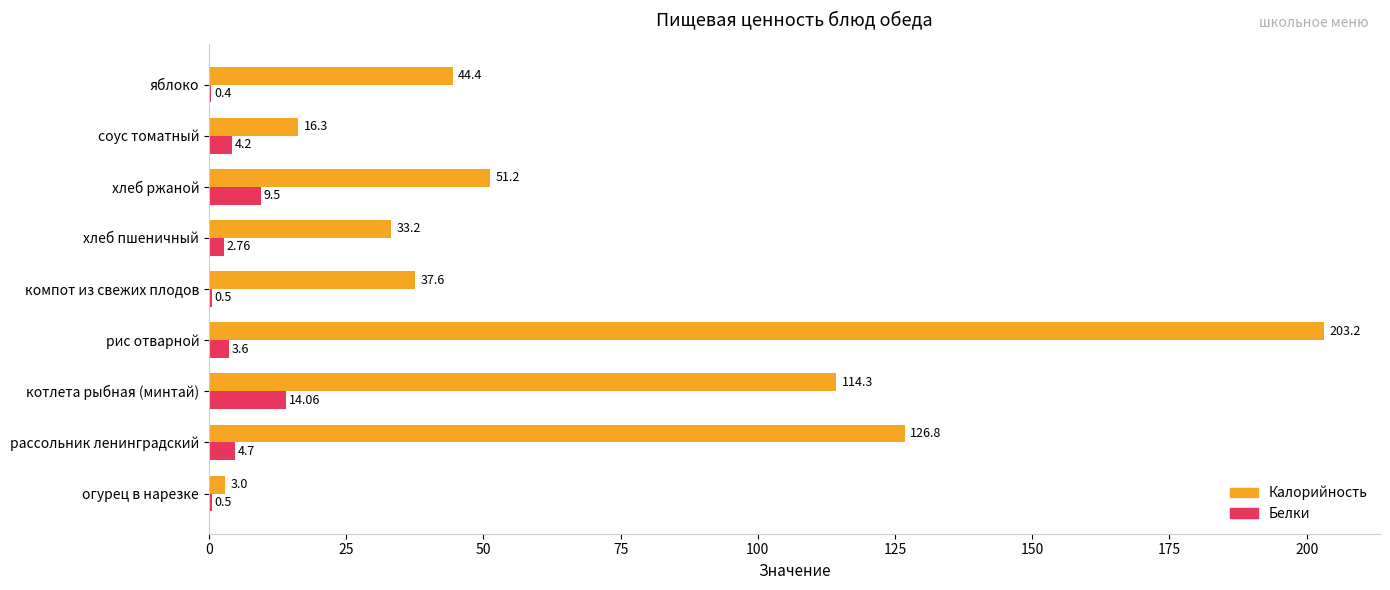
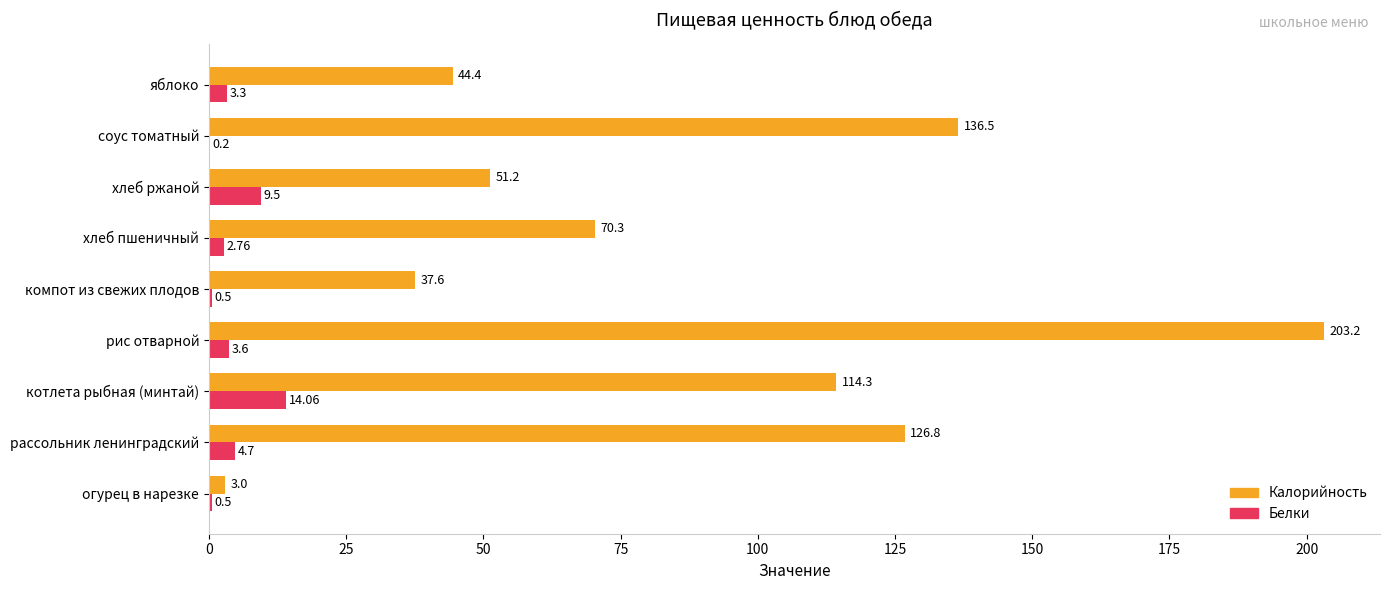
Белки, яблоко: 0.4 -> 3.3
Калорийность, соус томатный: 16.3 -> 136.5
Белки, соус томатный: 4.2 -> 0.2
Калорийность, хлеб пшеничный: 33.2 -> 70.3
